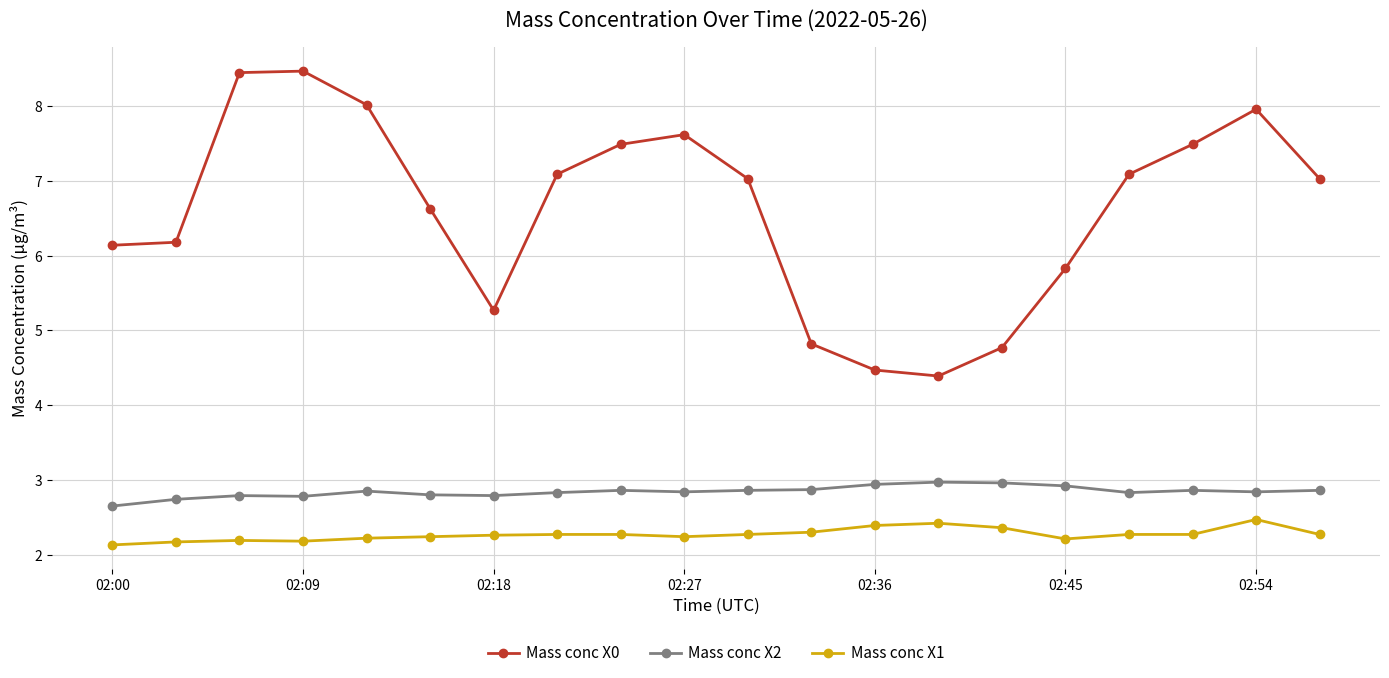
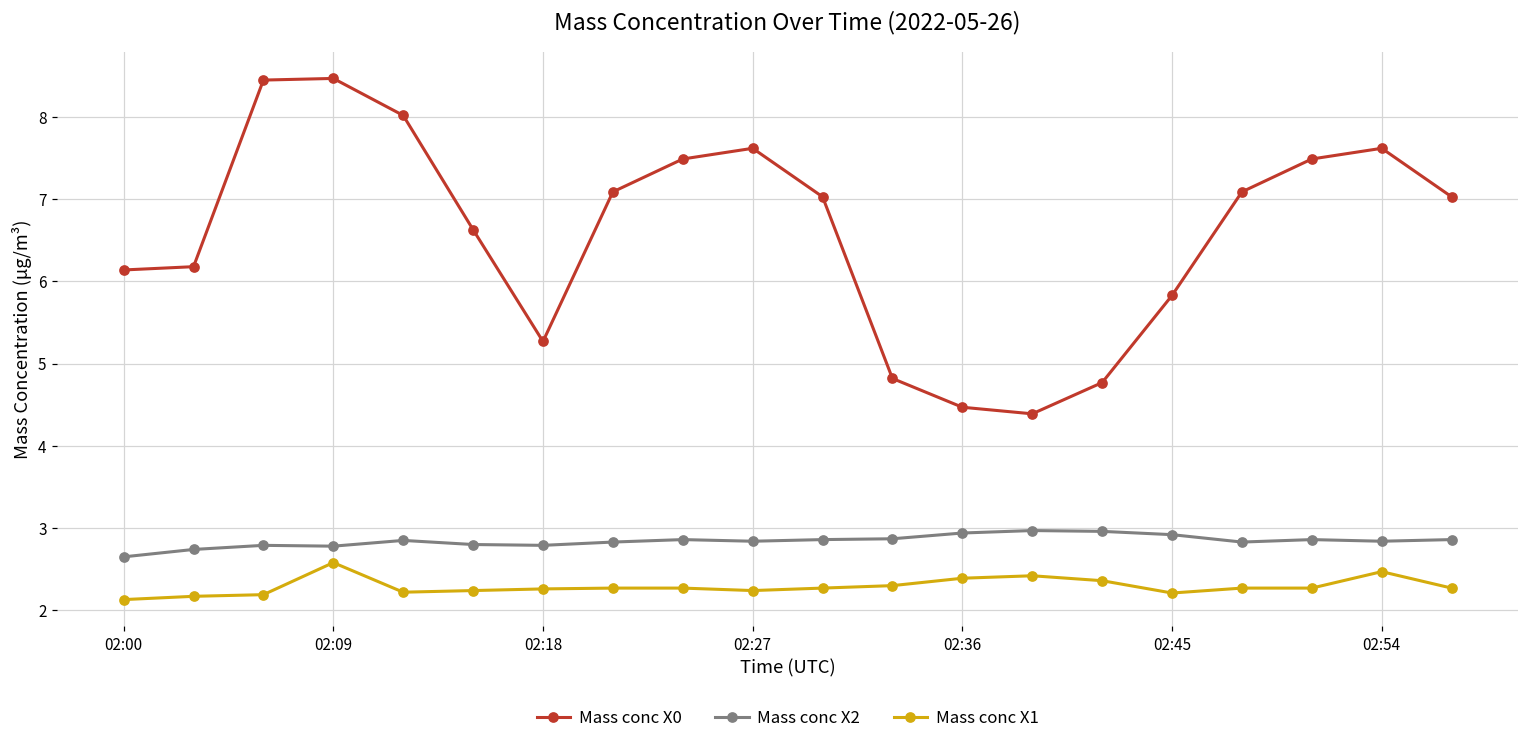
Mass conc X1, 02:09: 2.2 -> 2.6
Mass conc X0, 02:54: 8.0 -> 7.6
